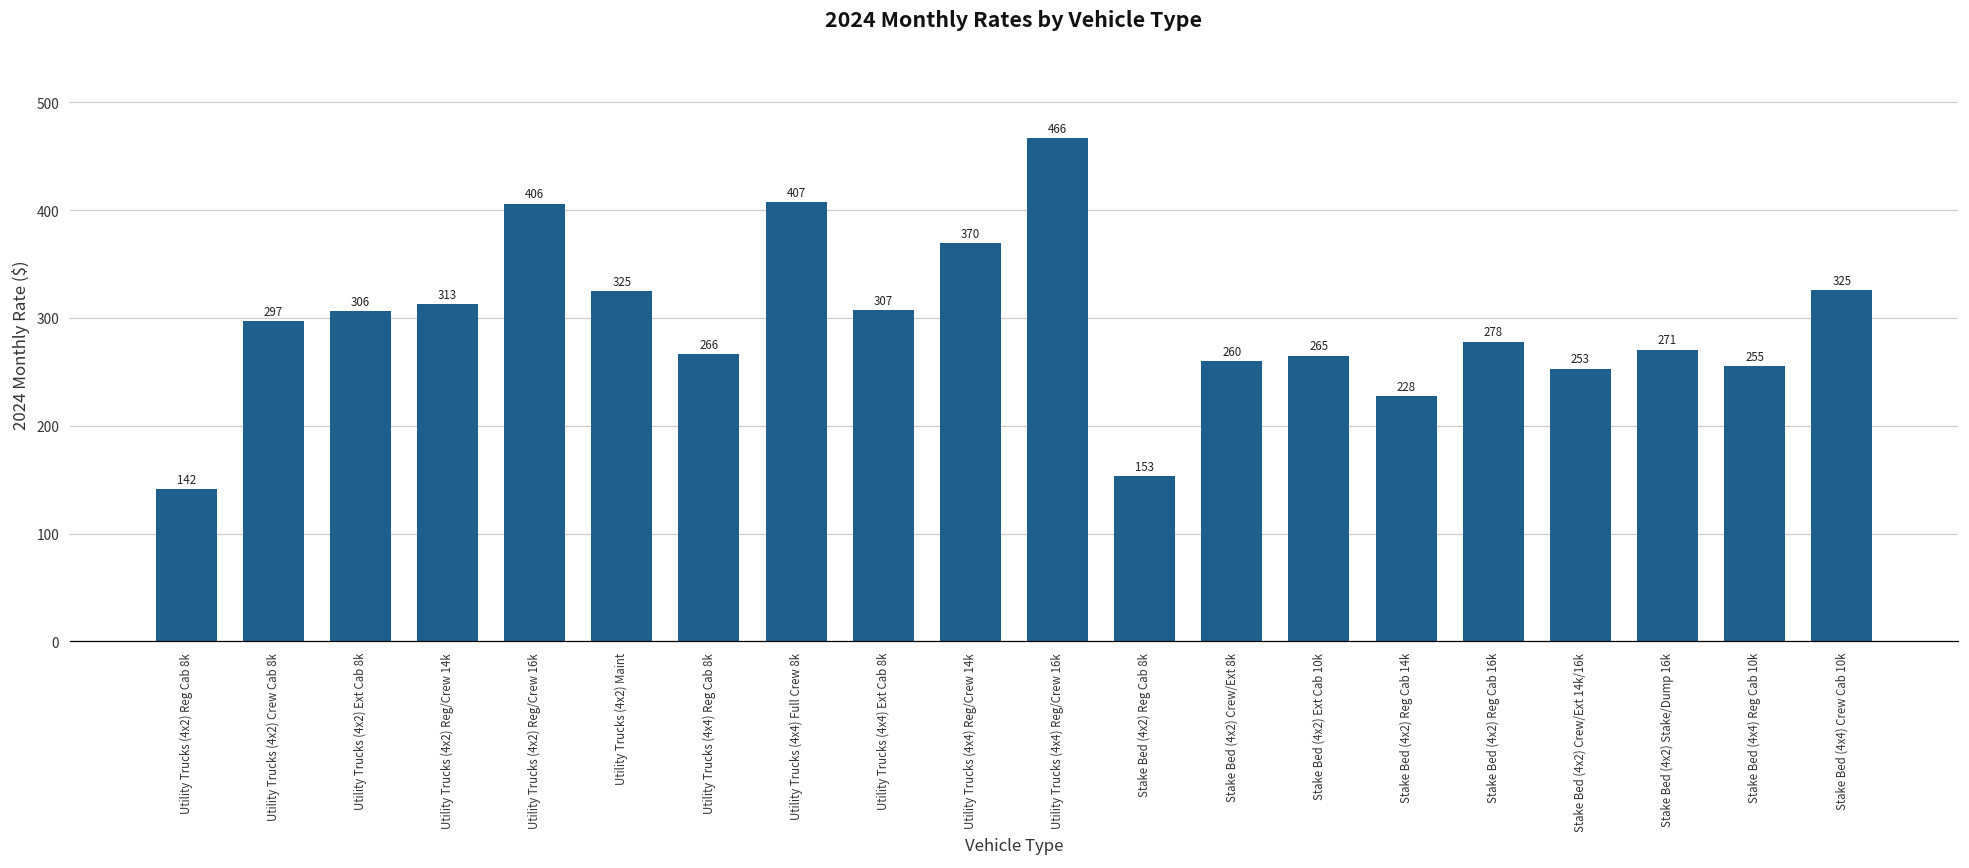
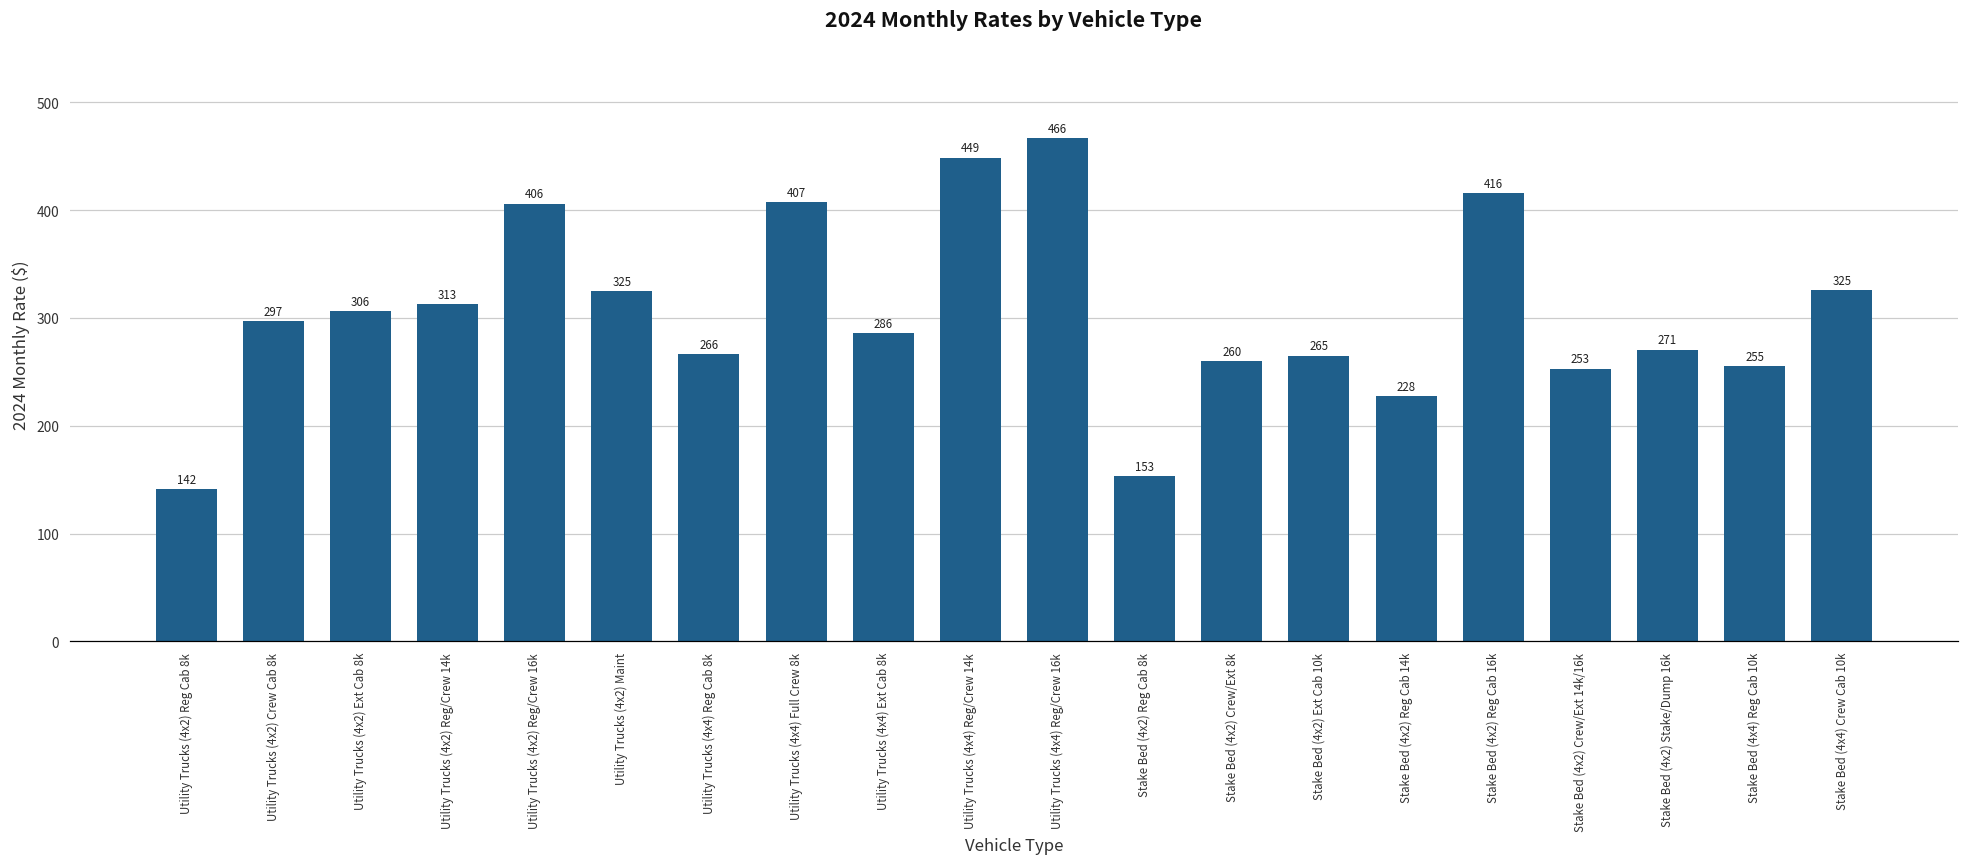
Utility Trucks (4x4) Ext Cab 8k: 307 -> 286
Utility Trucks (4x4) Reg/Crew 14k: 370 -> 449
Stake Bed (4x2) Reg Cab 16k: 278 -> 416
